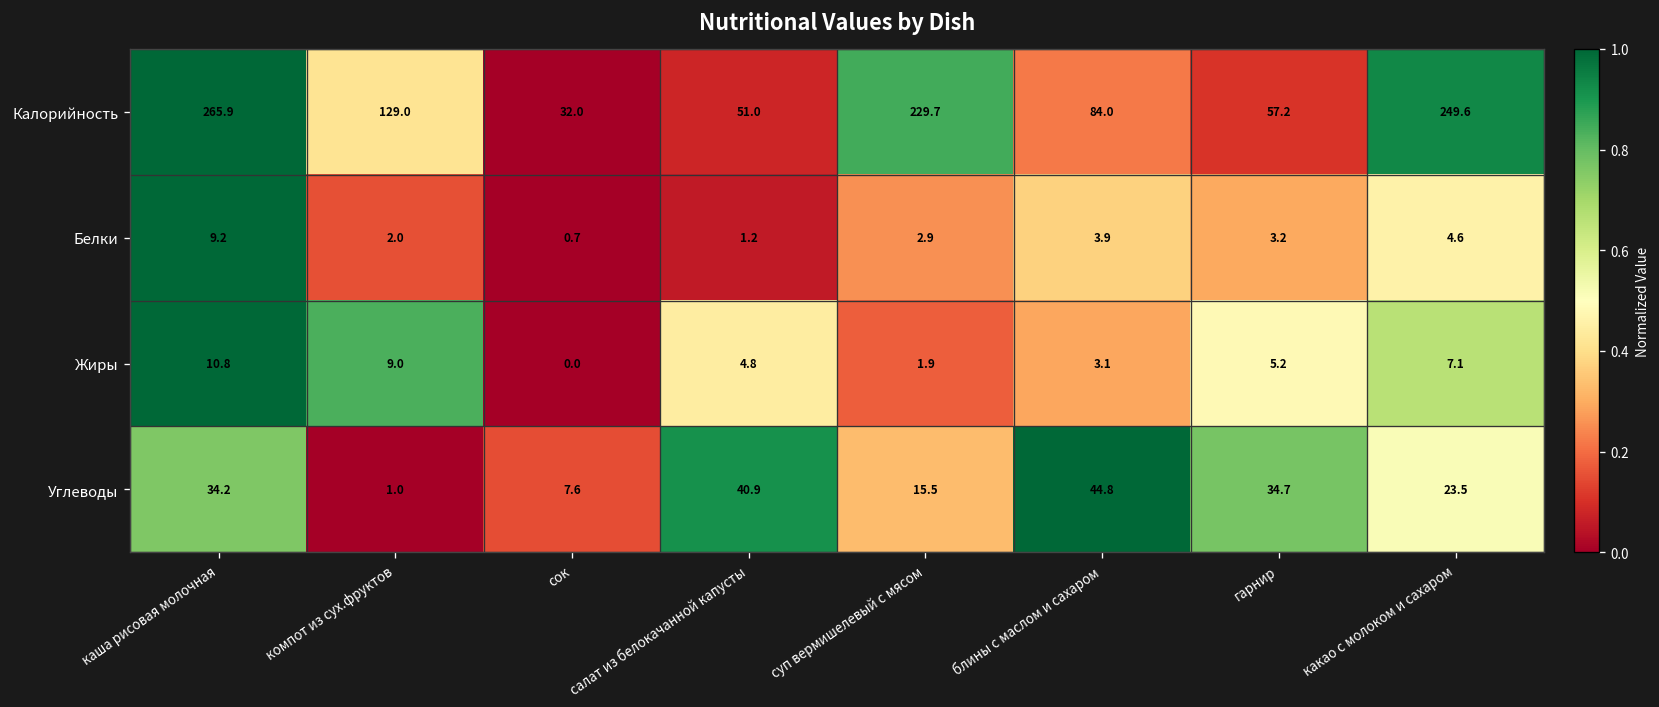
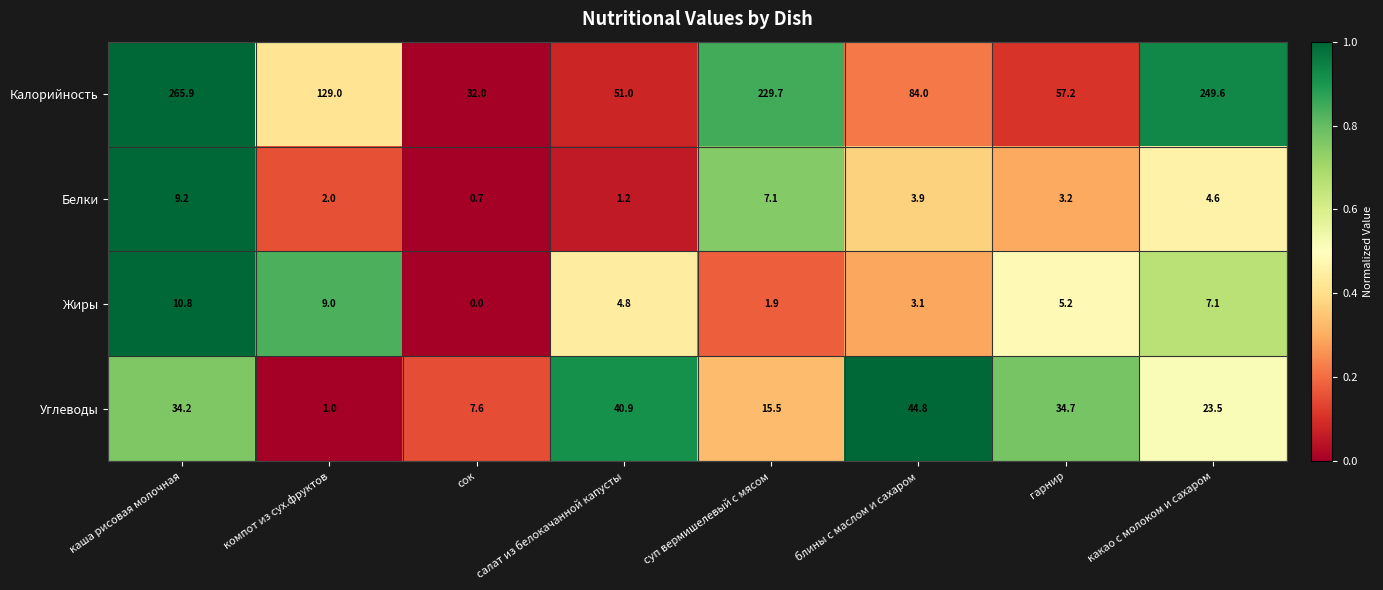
Белки, суп вермишелевый с мясом: 2.9 -> 7.1
